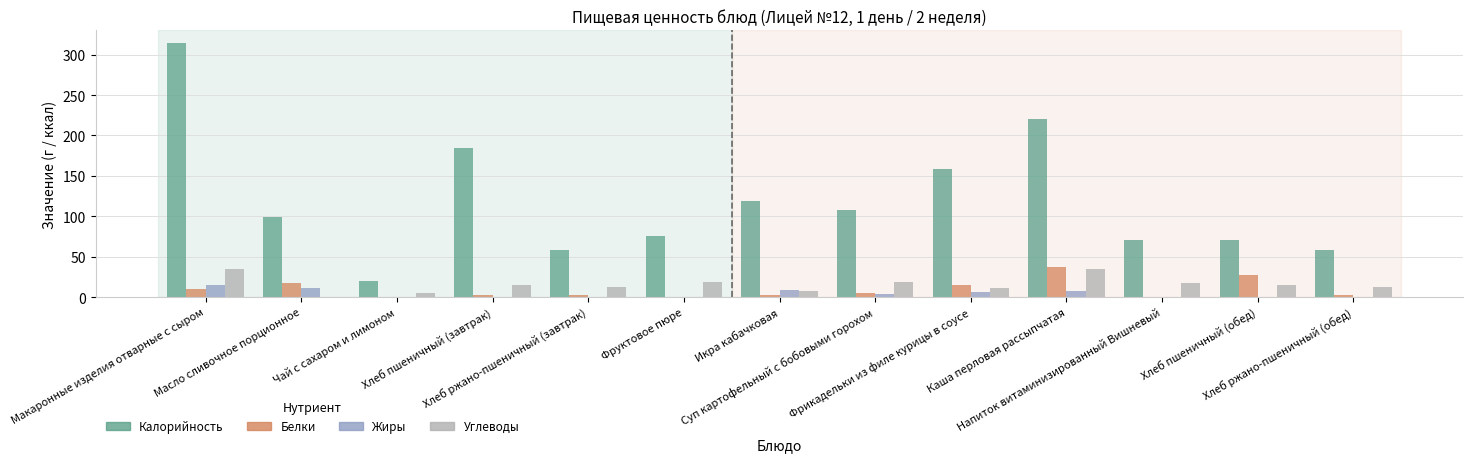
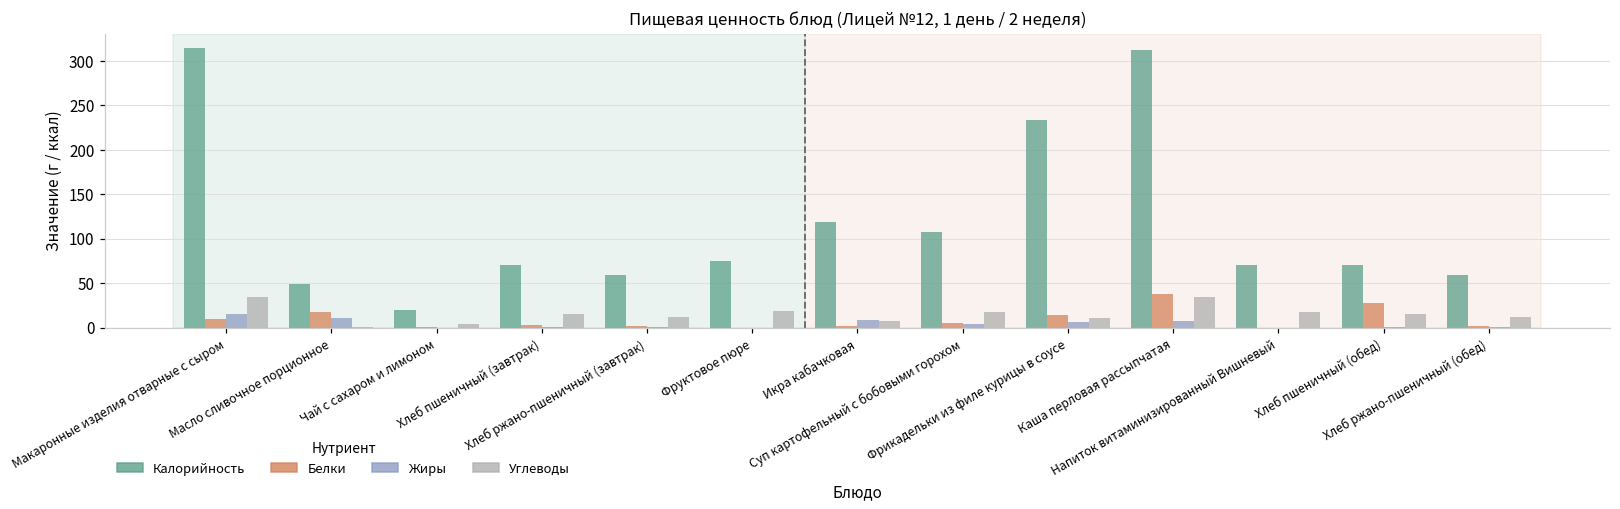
Калорийность, Масло сливочное порционное: 100 -> 50
Калорийность, Хлеб пшеничный (завтрак): 180 -> 70
Калорийность, Фрикадельки из филе курицы в соусе: 160 -> 230
Калорийность, Каша перловая рассыпчатая: 220 -> 310
